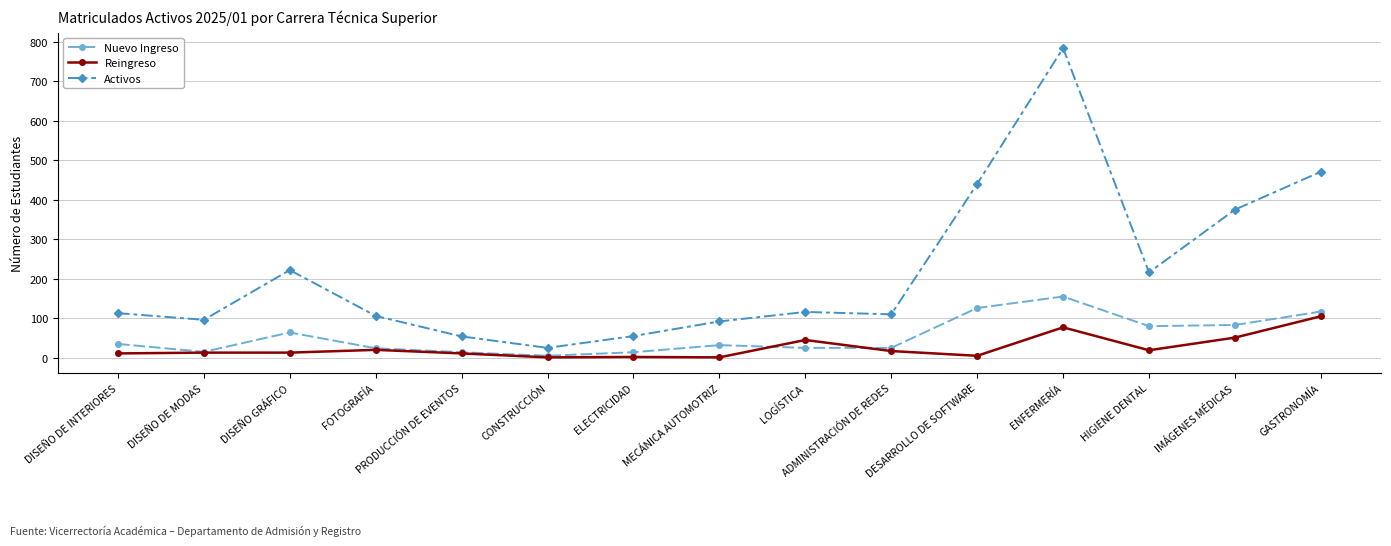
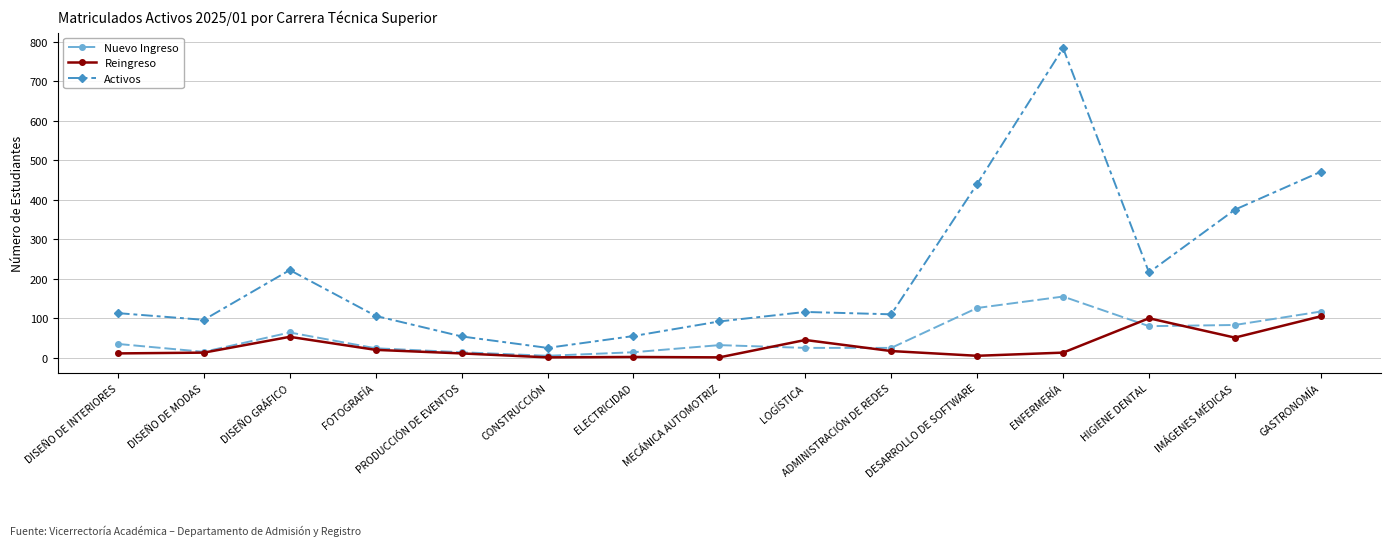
Reingreso, DISEÑO GRÁFICO: 10 -> 50
Reingreso, ENFERMERÍA: 80 -> 10
Reingreso, HIGIENE DENTAL: 20 -> 100
